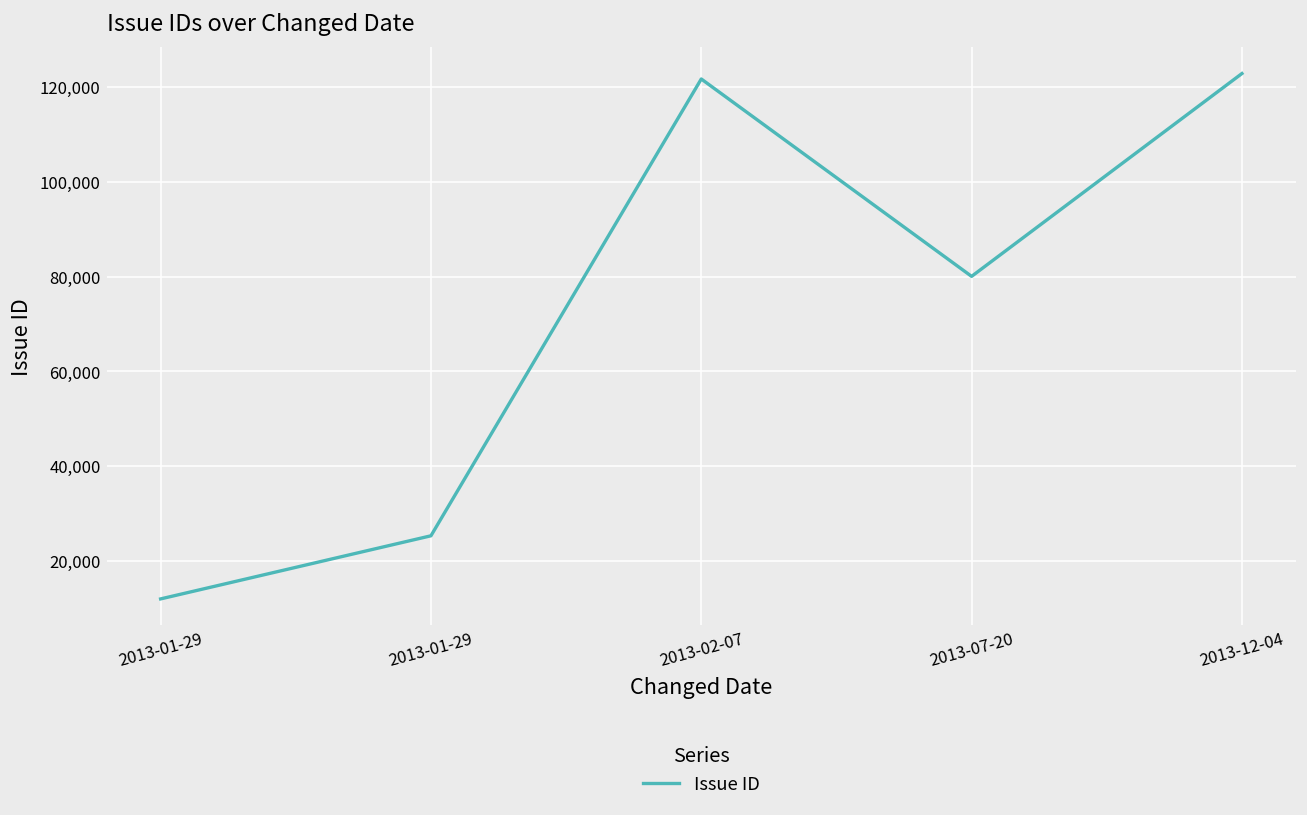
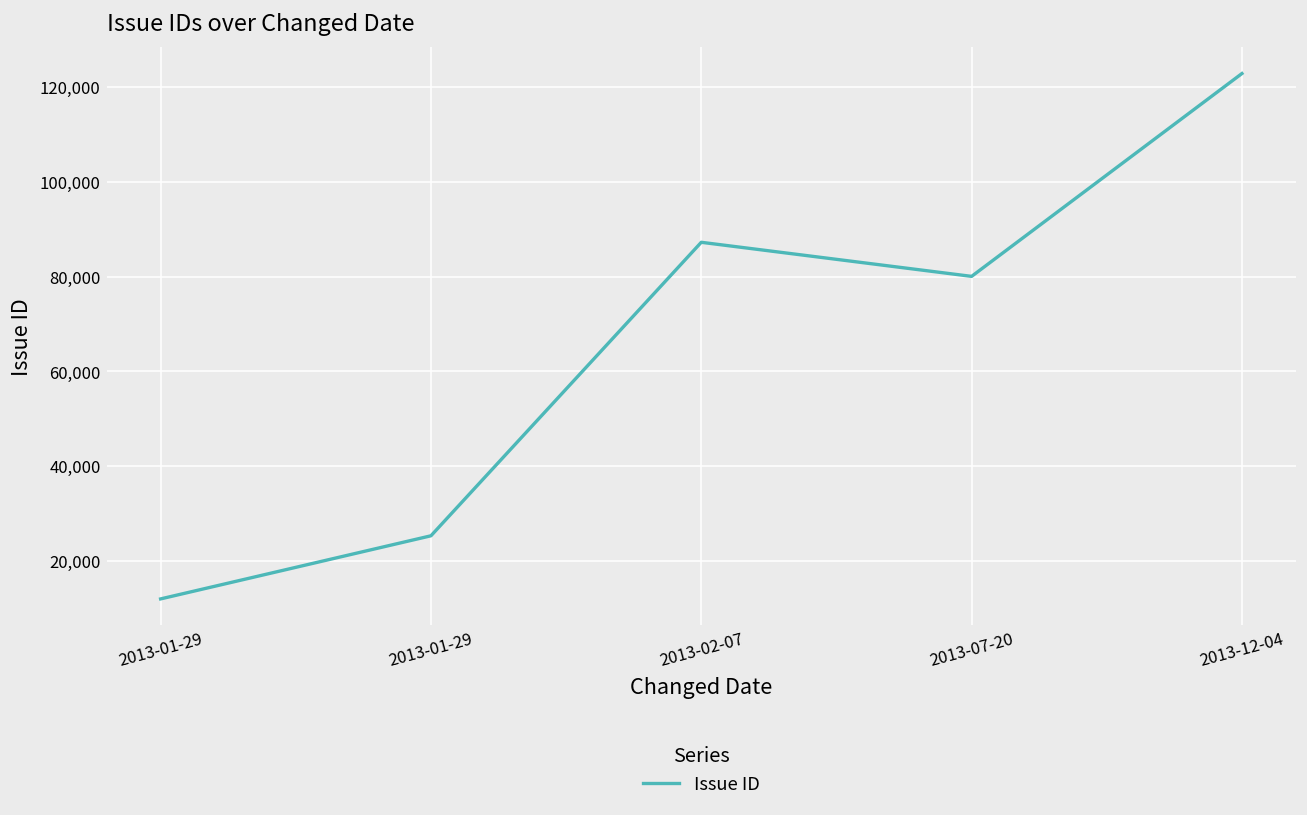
2013-02-07: 122,000 -> 87,000
